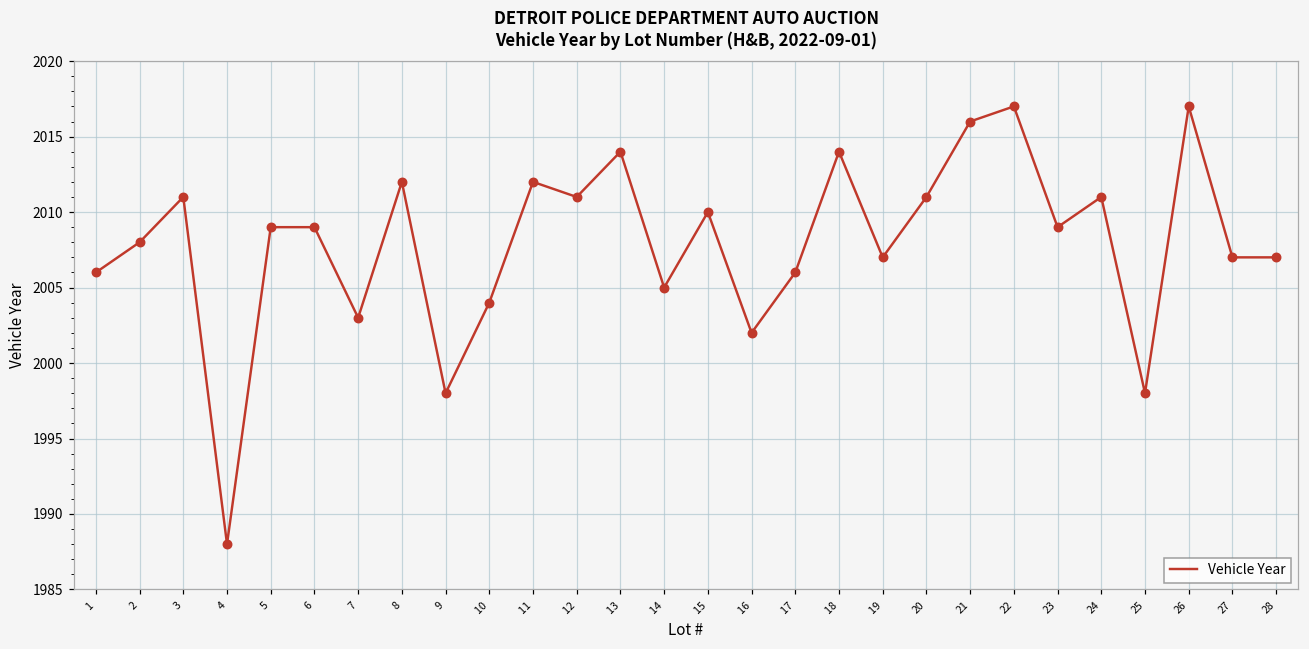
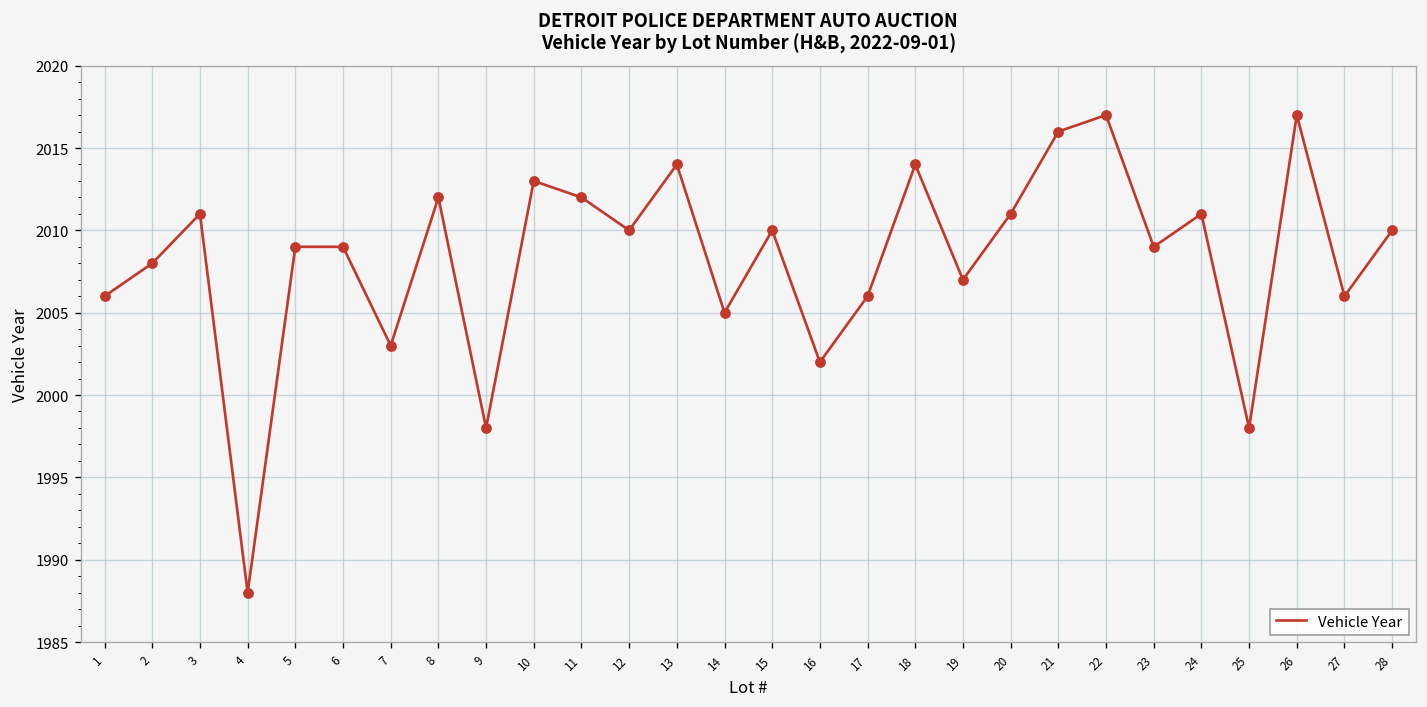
10: 2004 -> 2013
12: 2011 -> 2010
27: 2007 -> 2006
28: 2007 -> 2010
